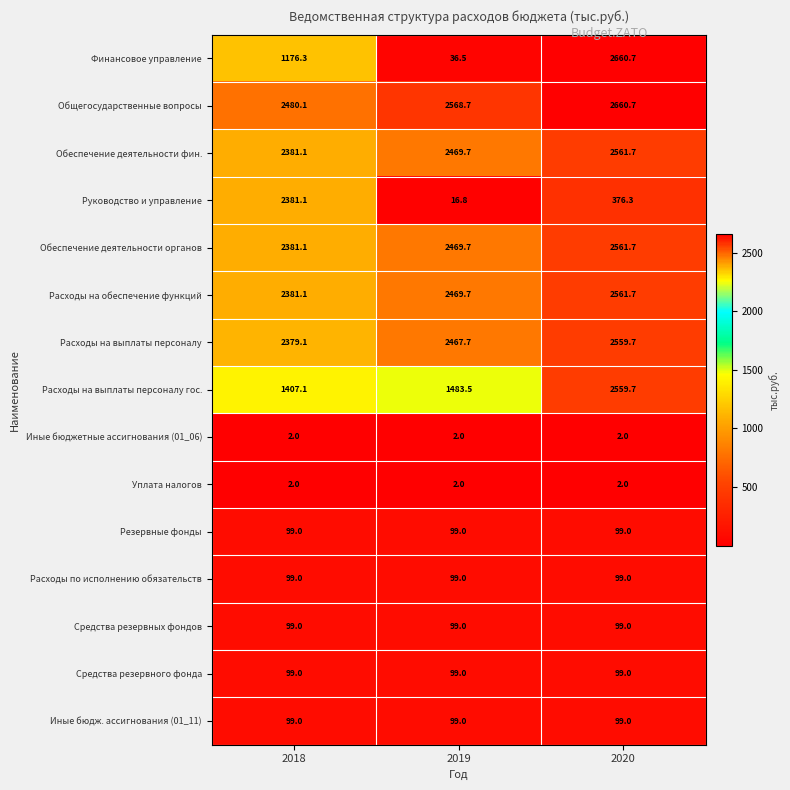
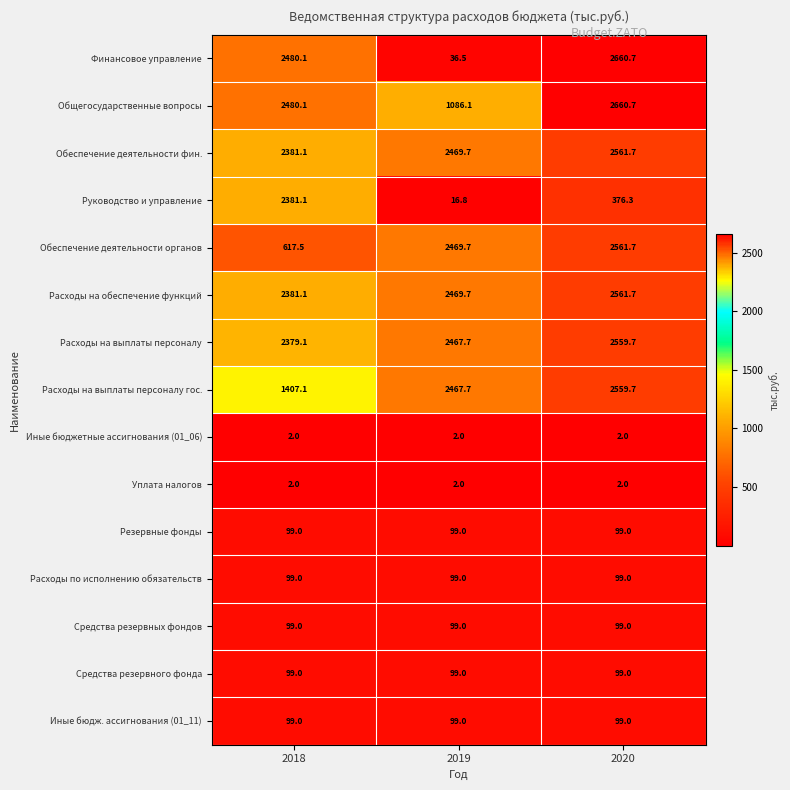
Финансовое управление, 2018: 1176.3 -> 2480.1
Общегосударственные вопросы, 2019: 2568.7 -> 1086.1
Обеспечение деятельности органов, 2018: 2381.1 -> 617.5
Расходы на выплаты персоналу гос., 2019: 1483.5 -> 2467.7
